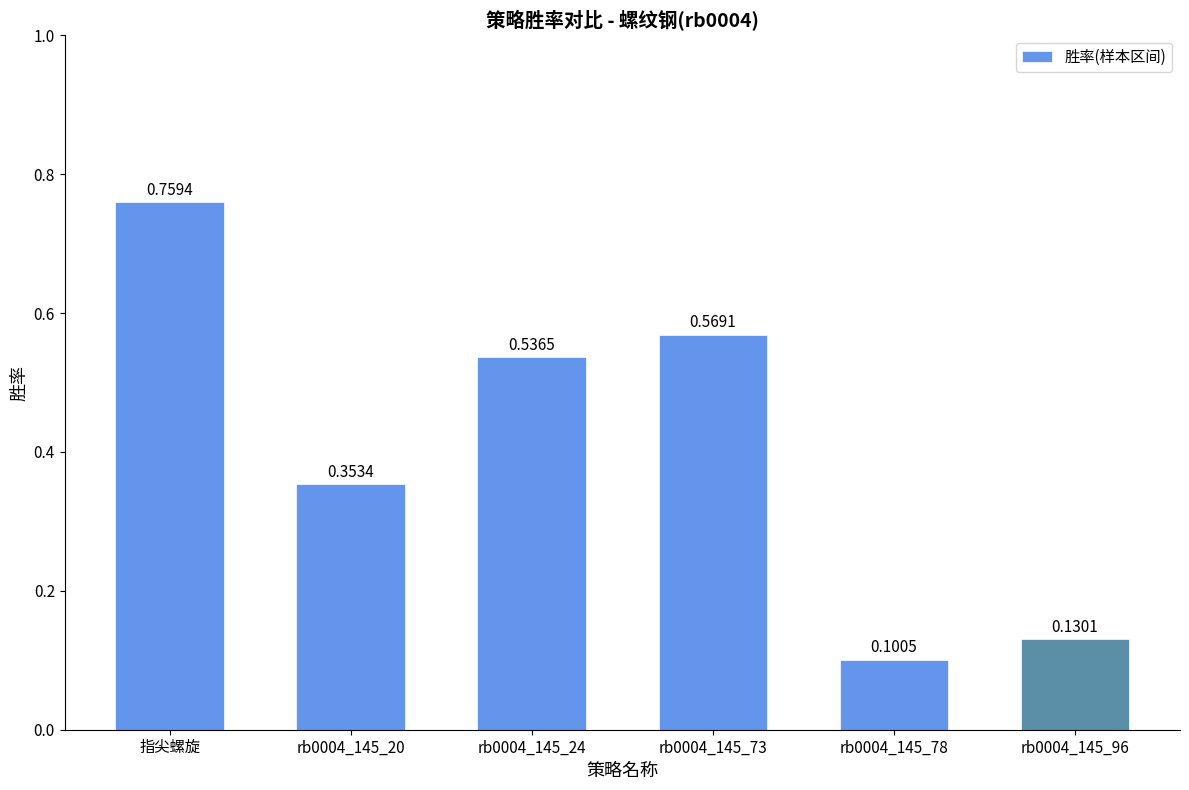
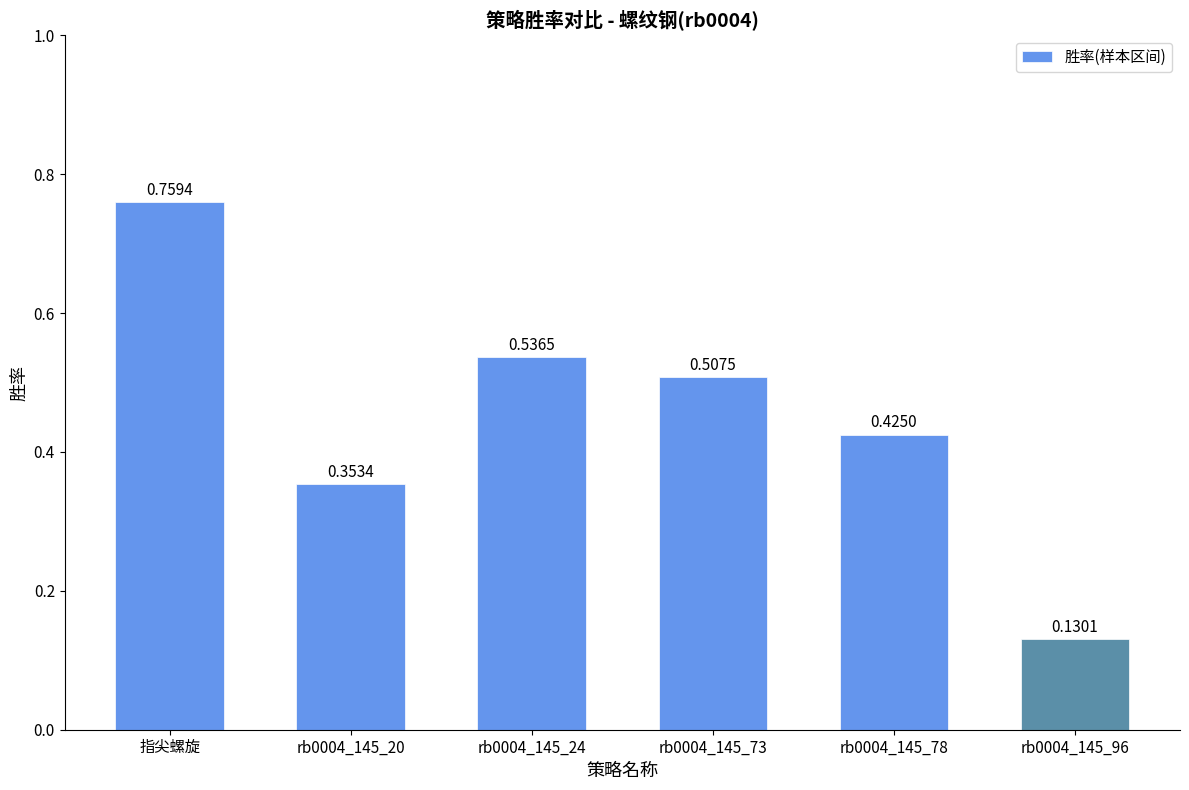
rb0004_145_73: 0.5691 -> 0.5075
rb0004_145_78: 0.1005 -> 0.4250
